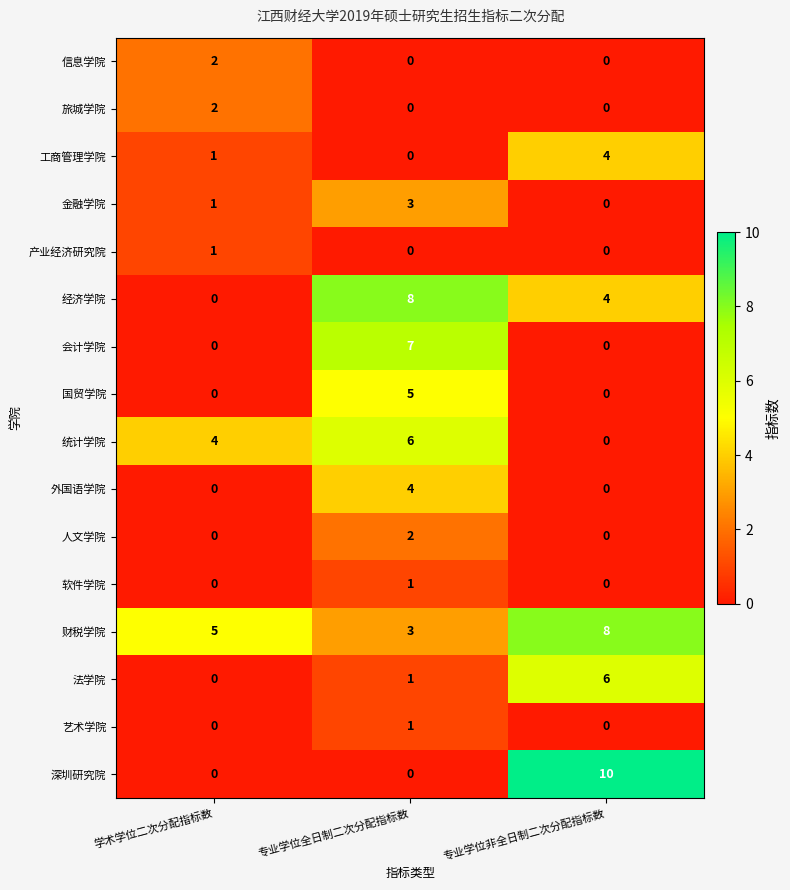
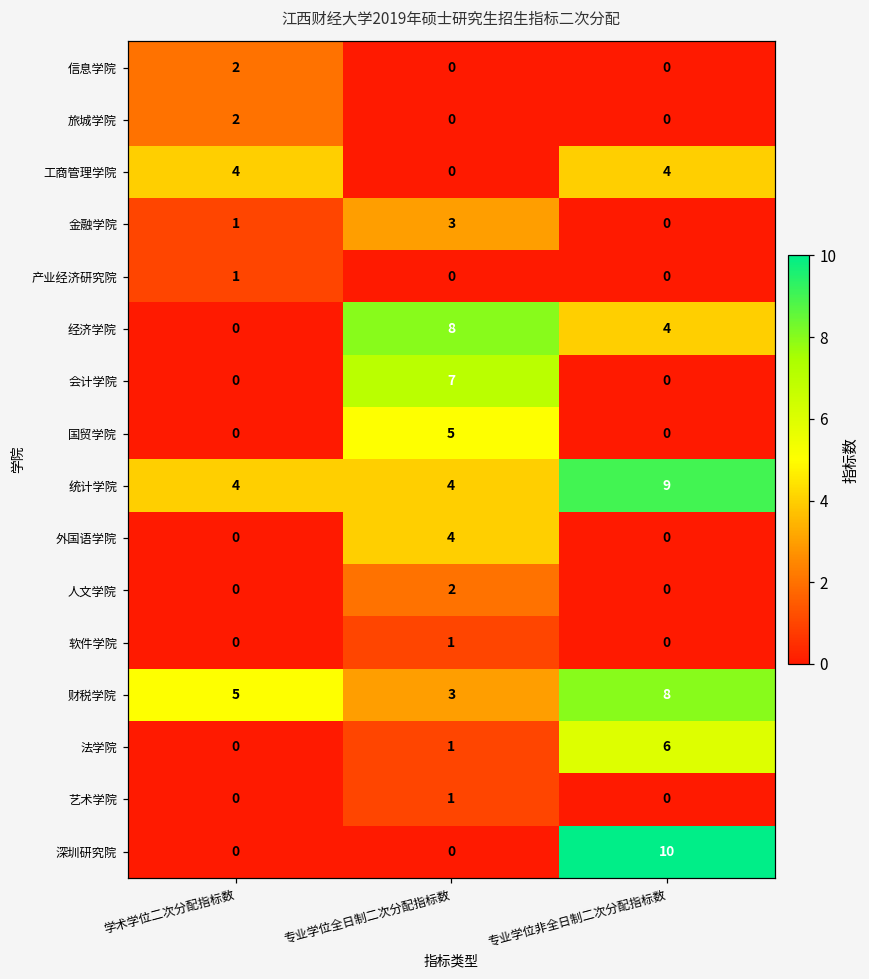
工商管理学院, 学术学位二次分配指标数: 1 -> 4
统计学院, 专业学位全日制二次分配指标数: 6 -> 4
统计学院, 专业学位非全日制二次分配指标数: 0 -> 9
